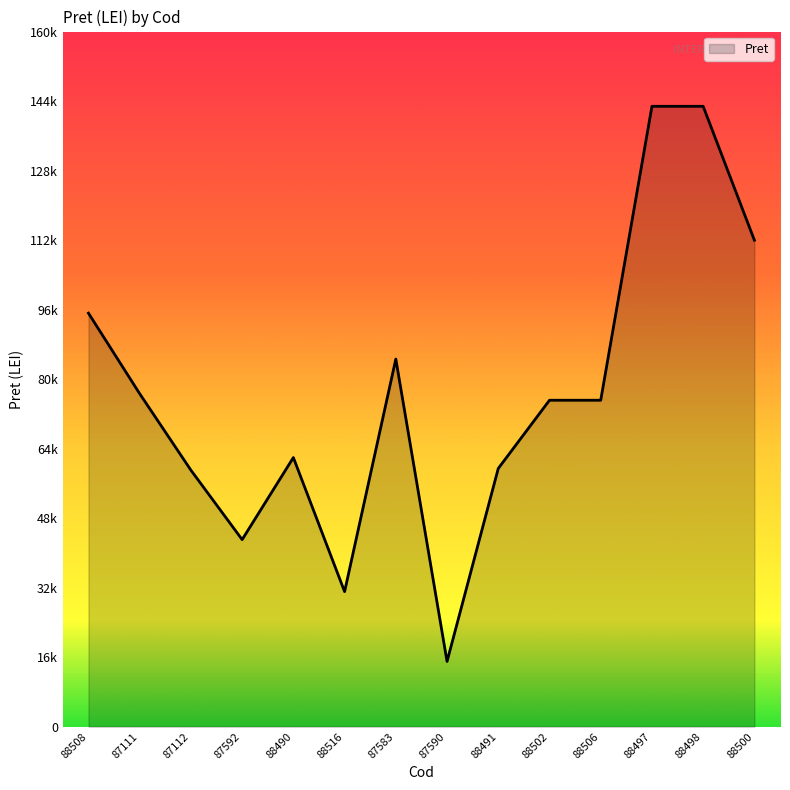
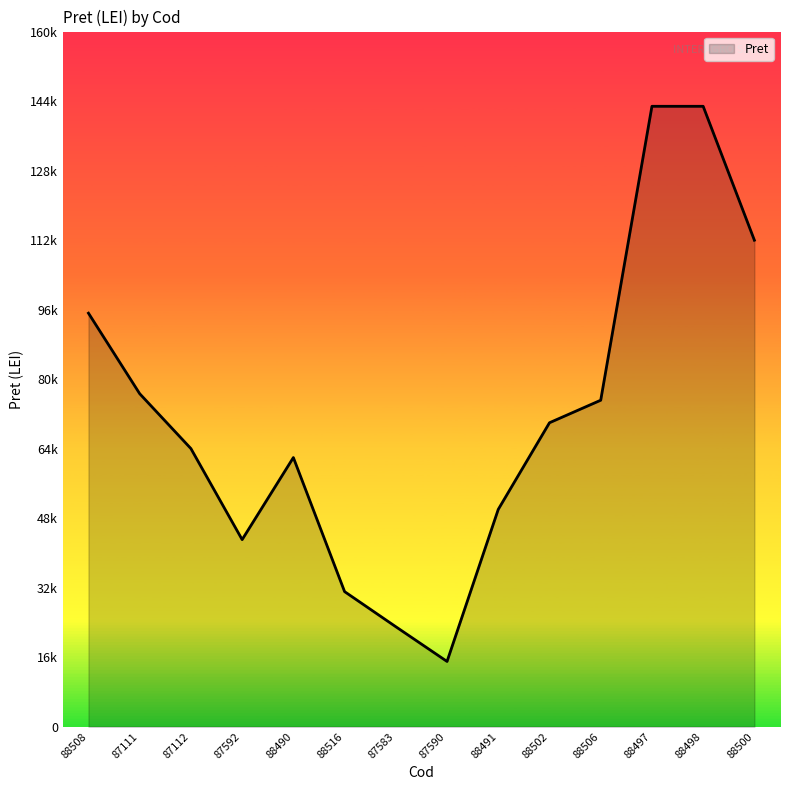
87112: 59000 -> 64000
87583: 85000 -> 23000
88491: 59000 -> 50000
88502: 75000 -> 70000
